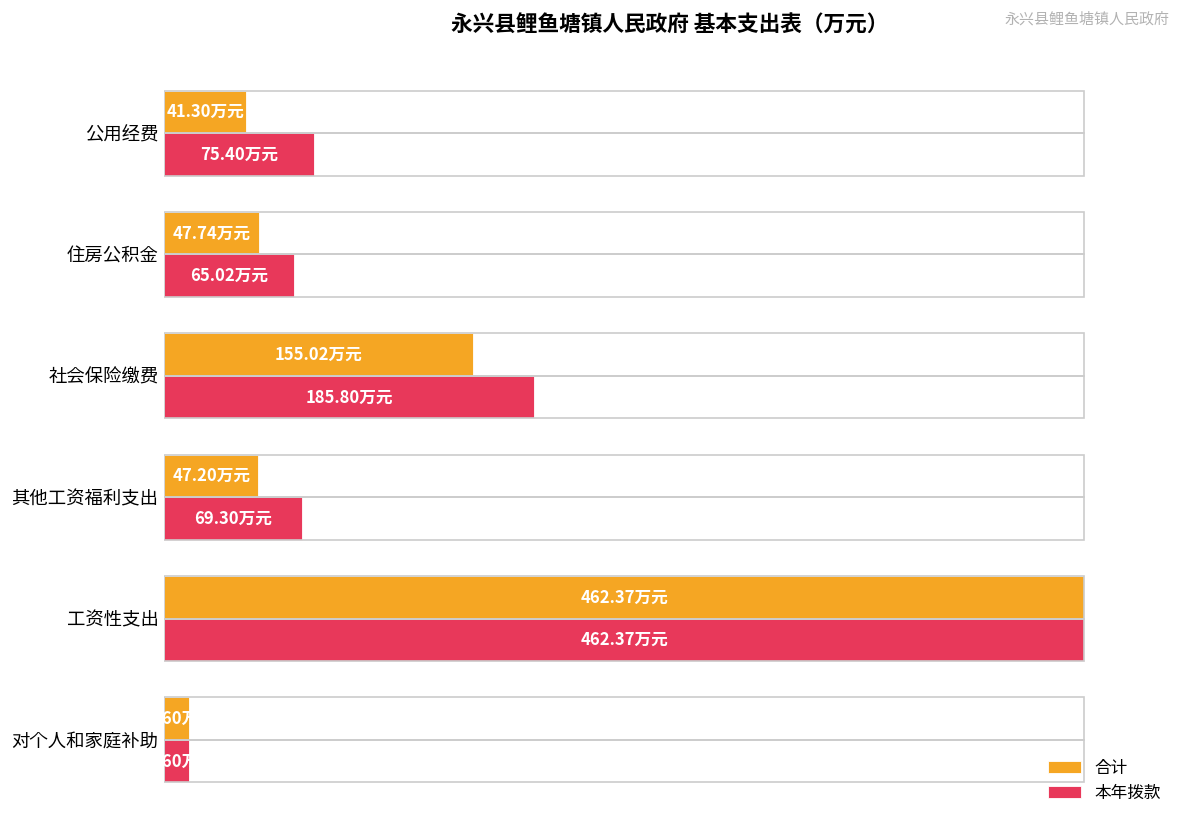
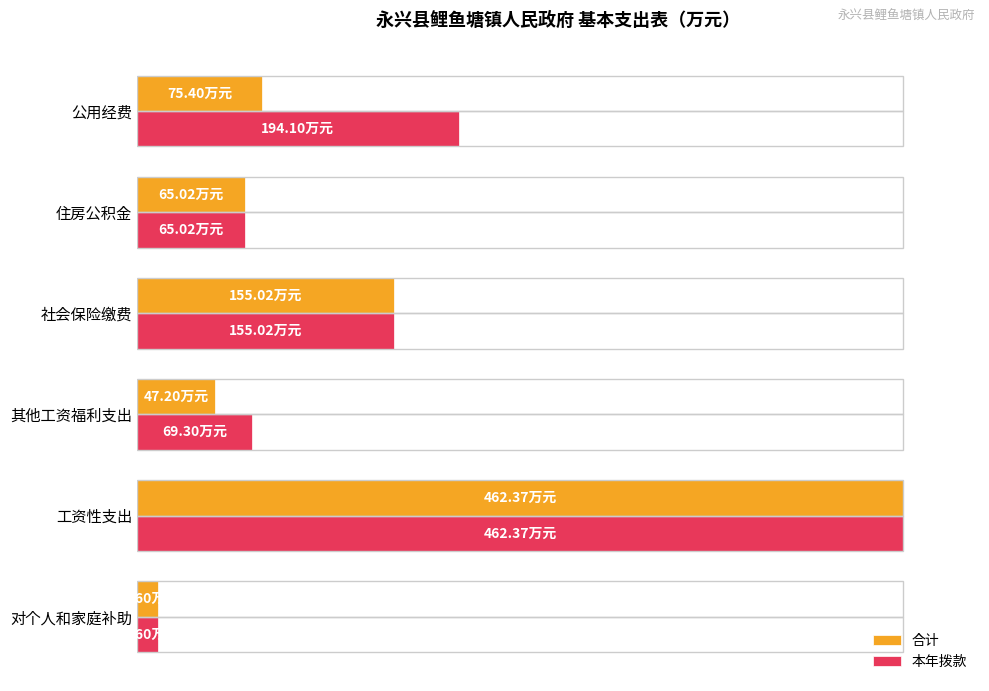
合计, 公用经费: 41.30 -> 75.40
本年拨款, 公用经费: 75.40 -> 194.10
合计, 住房公积金: 47.74 -> 65.02
本年拨款, 社会保险缴费: 185.80 -> 155.02
